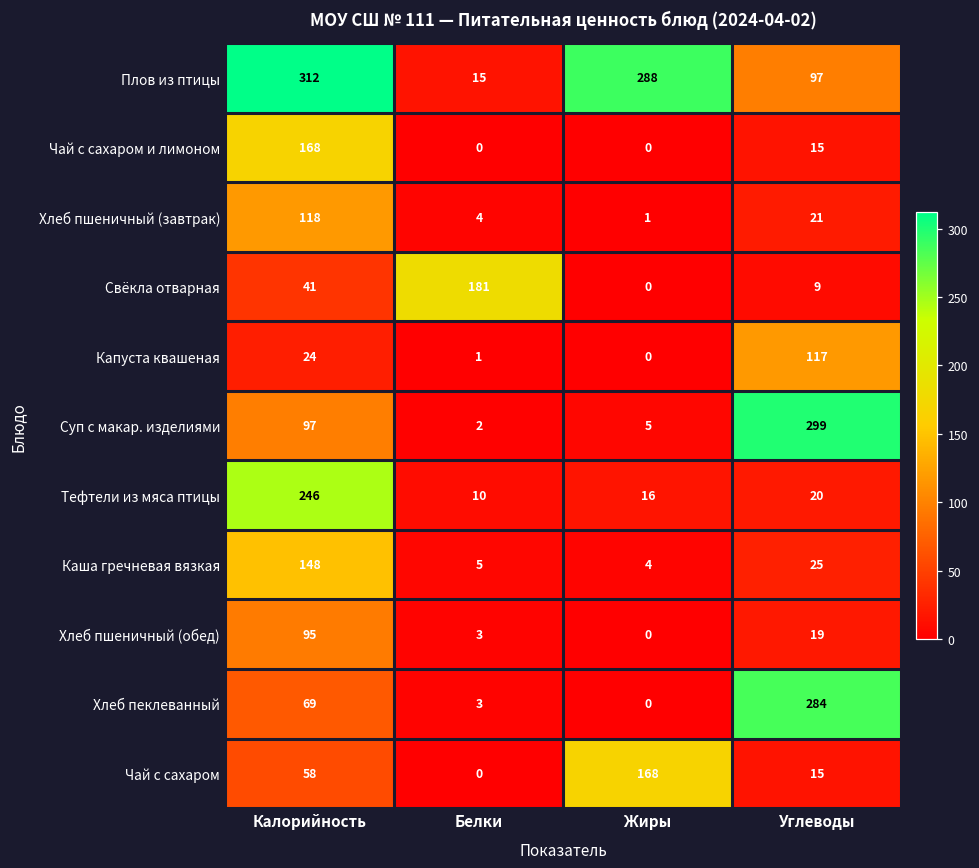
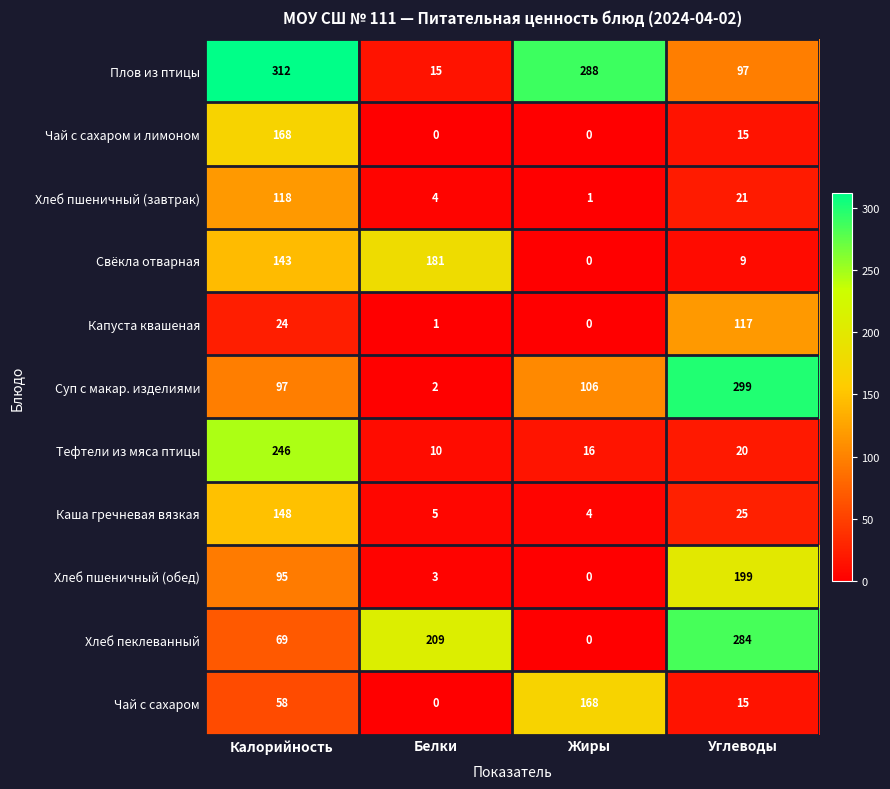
Свёкла отварная, Калорийность: 41 -> 143
Суп с макар. изделиями, Жиры: 5 -> 106
Хлеб пшеничный (обед), Углеводы: 19 -> 199
Хлеб пеклеванный, Белки: 3 -> 209
